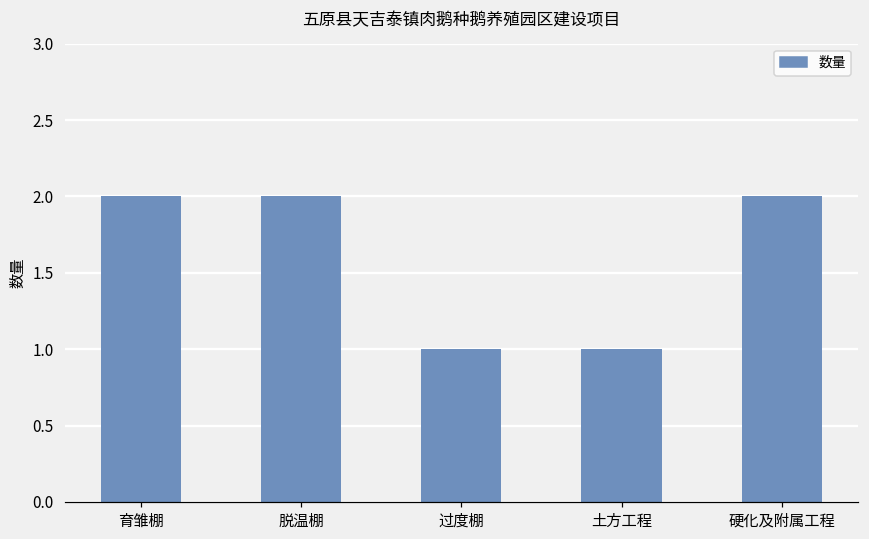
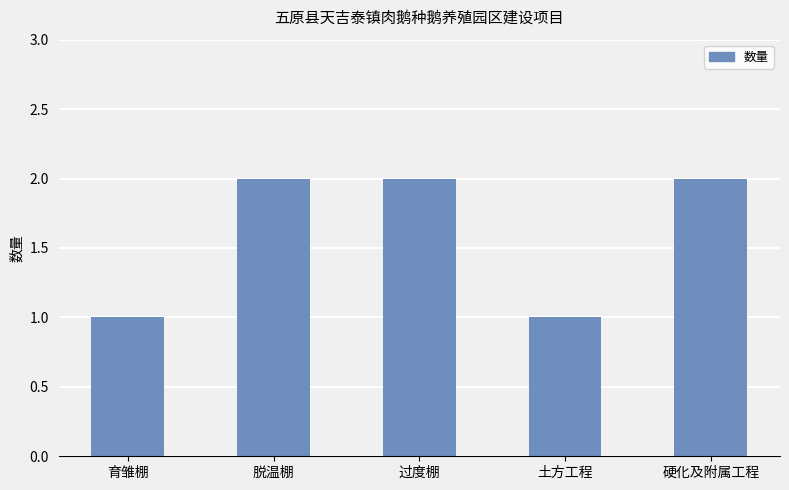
育雏棚: 2 -> 1
过度棚: 1 -> 2
